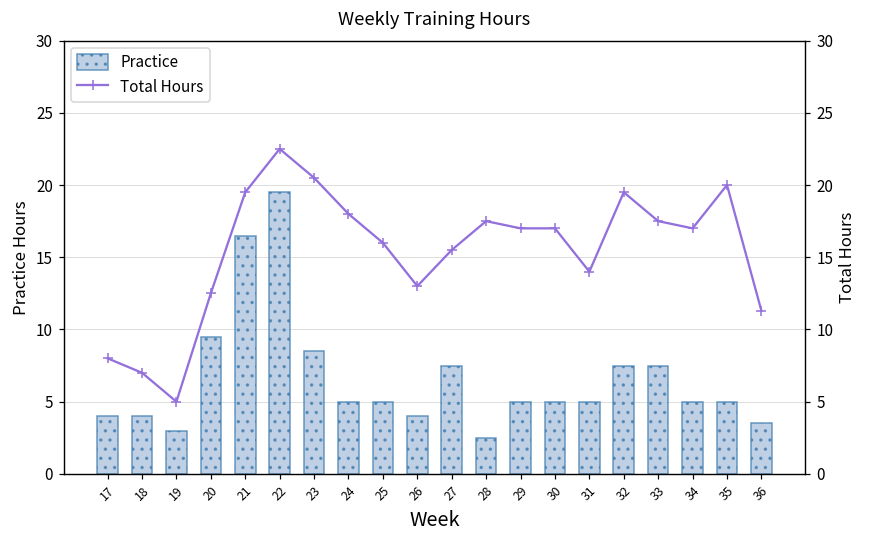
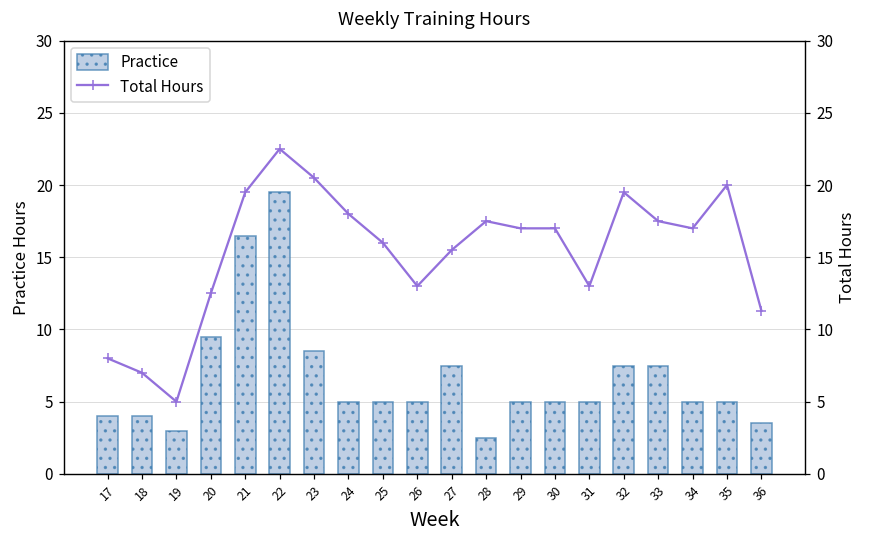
Practice, 26: 4 -> 5
Total Hours, 31: 14 -> 13
